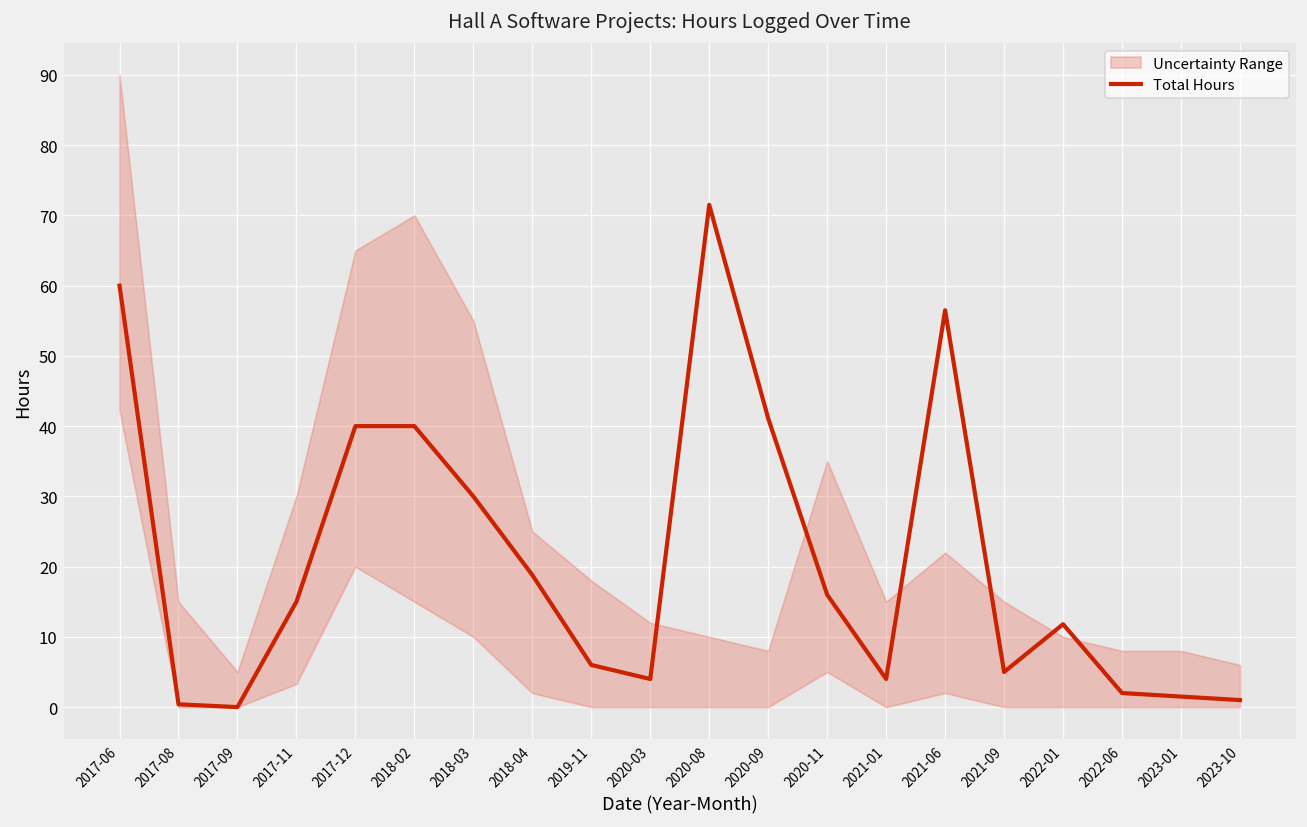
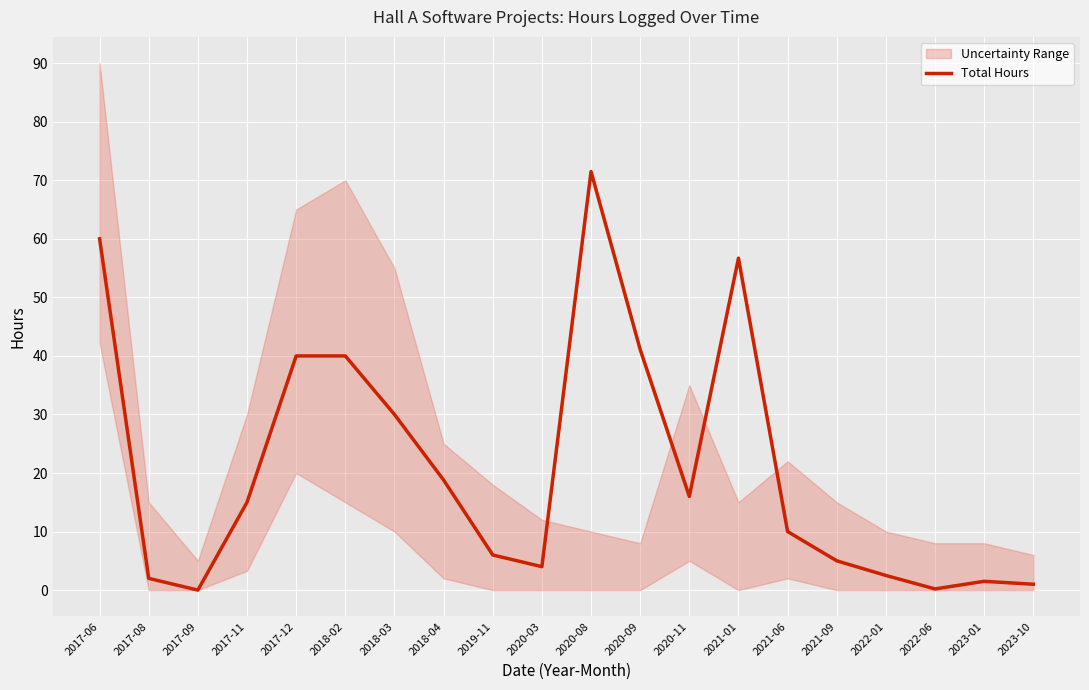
Total Hours, 2017-08: 0 -> 2
Total Hours, 2021-01: 4 -> 57
Total Hours, 2021-06: 57 -> 10
Total Hours, 2022-01: 12 -> 3
Total Hours, 2022-06: 2 -> 0
